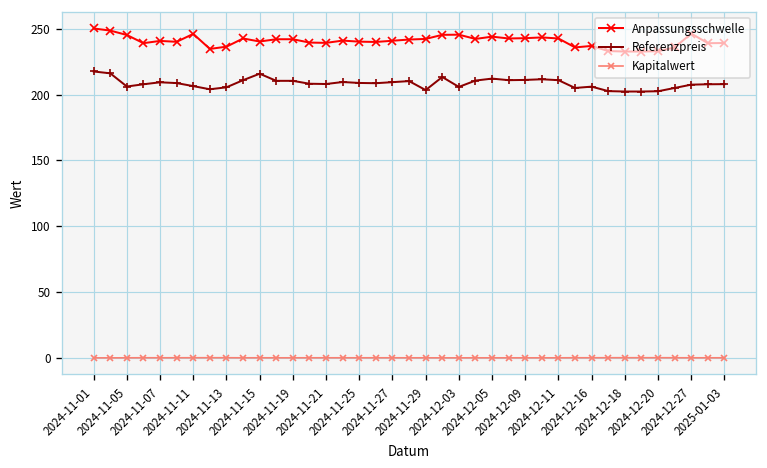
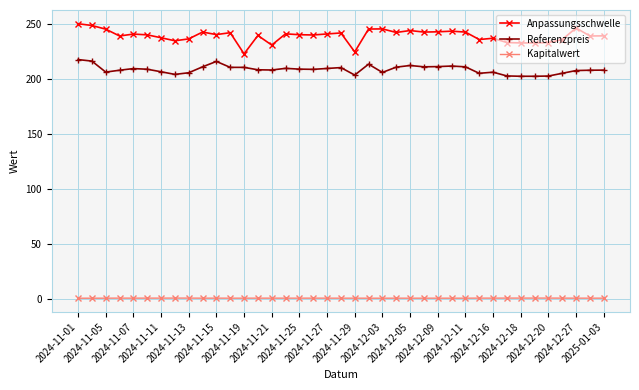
Anpassungsschwelle, 2024-11-11: 246 -> 237
Anpassungsschwelle, 2024-11-19: 242 -> 223
Anpassungsschwelle, 2024-11-21: 239 -> 231
Anpassungsschwelle, 2024-11-29: 242 -> 224
